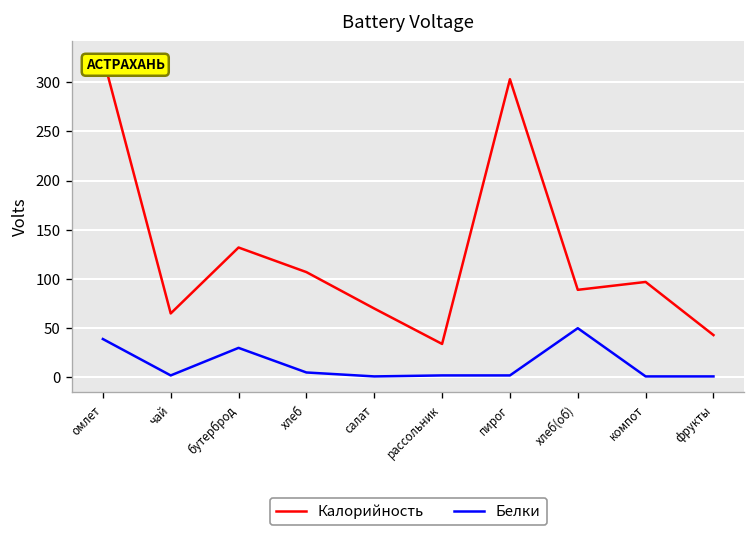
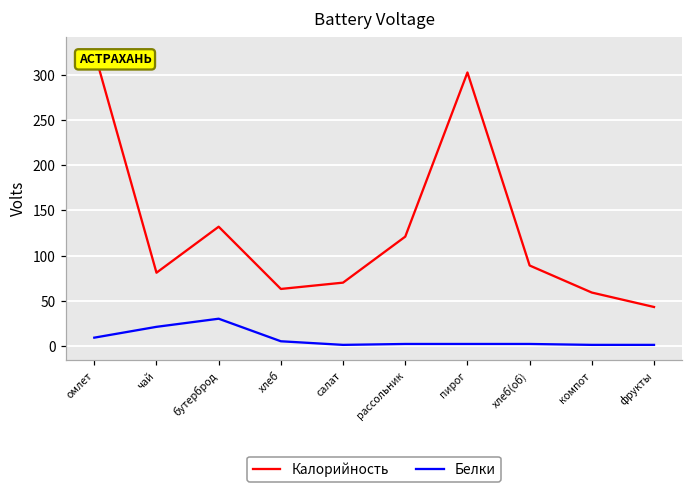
Белки, омлет: 40 -> 10
Калорийность, чай: 70 -> 80
Белки, чай: 0 -> 20
Калорийность, хлеб: 110 -> 60
Калорийность, рассольник: 30 -> 120
Белки, хлеб(об): 50 -> 0
Калорийность, компот: 100 -> 60
